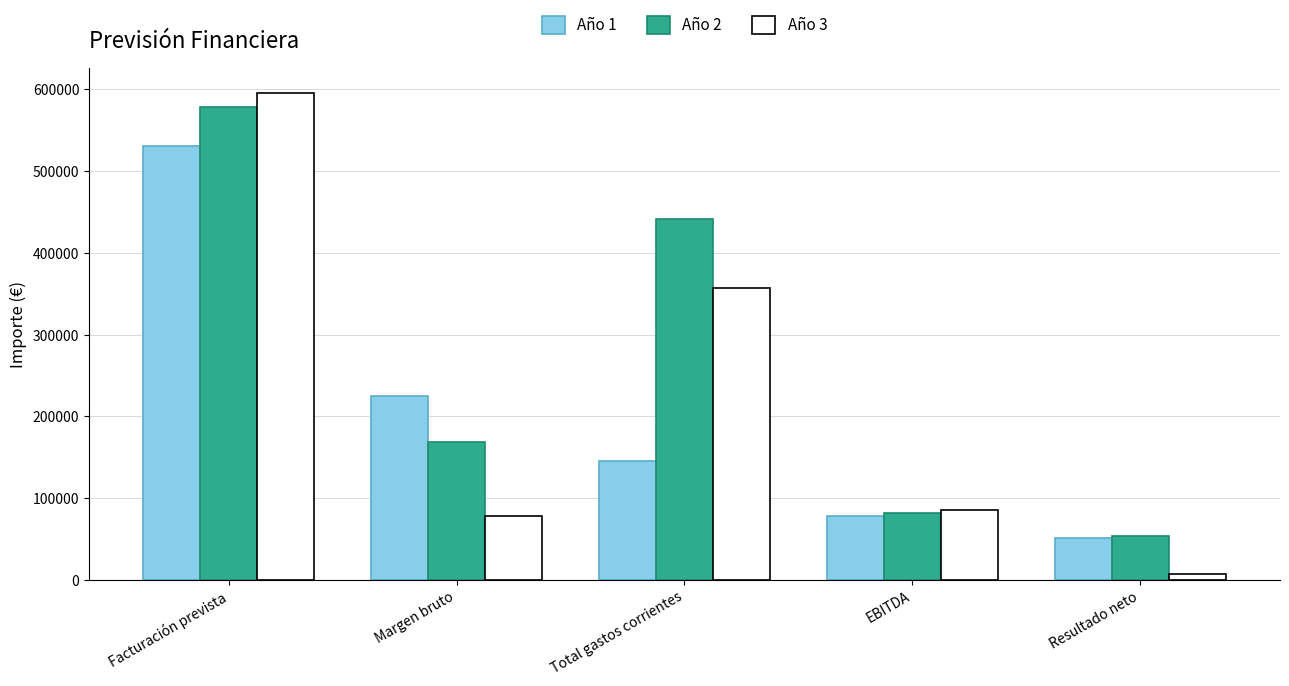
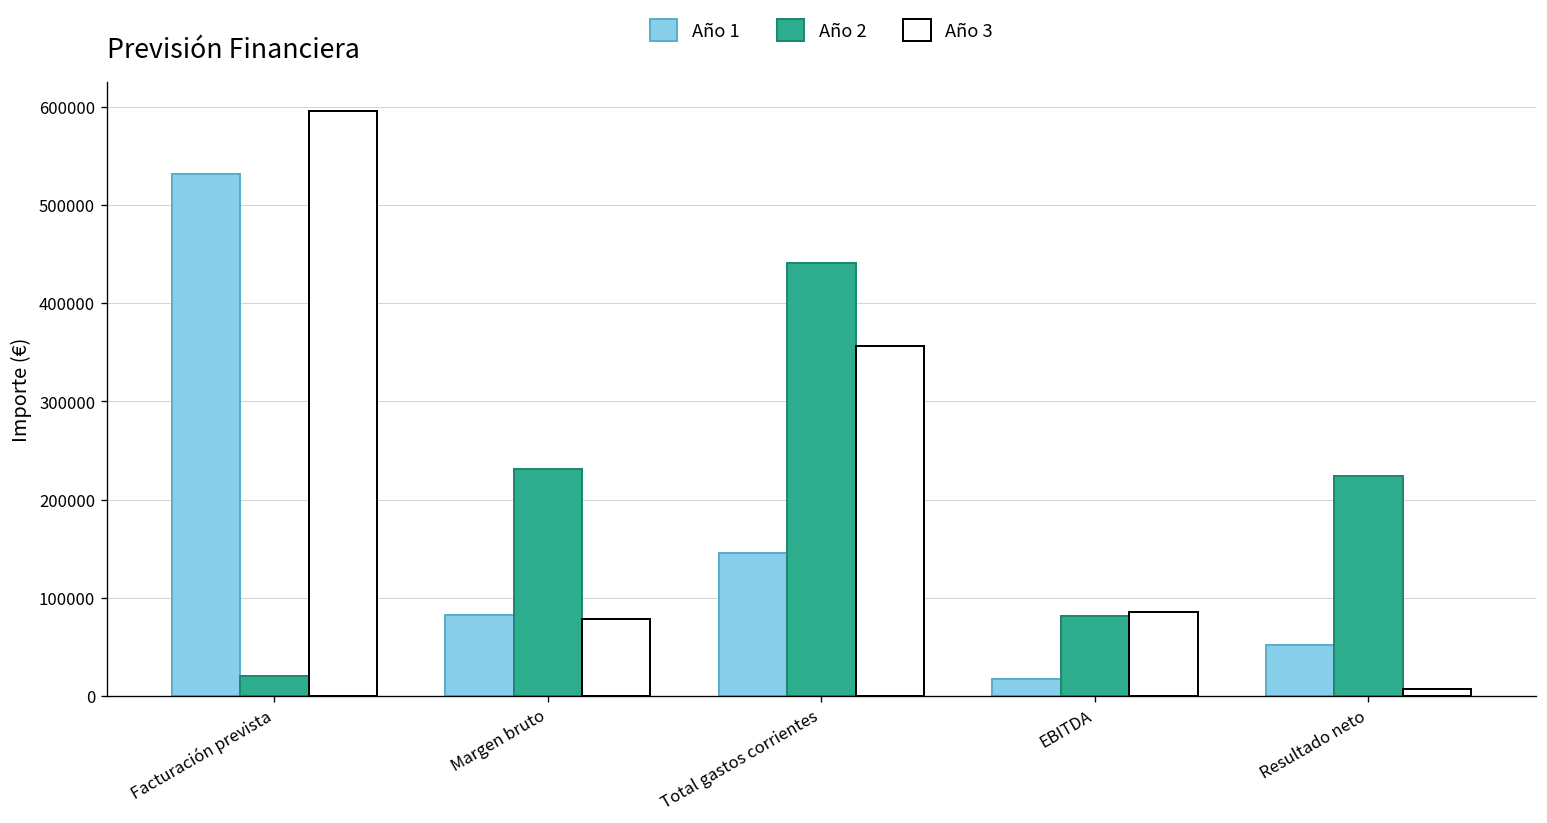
Año 2, Facturación prevista: 580000 -> 20000
Año 1, Margen bruto: 220000 -> 80000
Año 2, Margen bruto: 170000 -> 230000
Año 1, EBITDA: 80000 -> 20000
Año 2, Resultado neto: 50000 -> 220000
